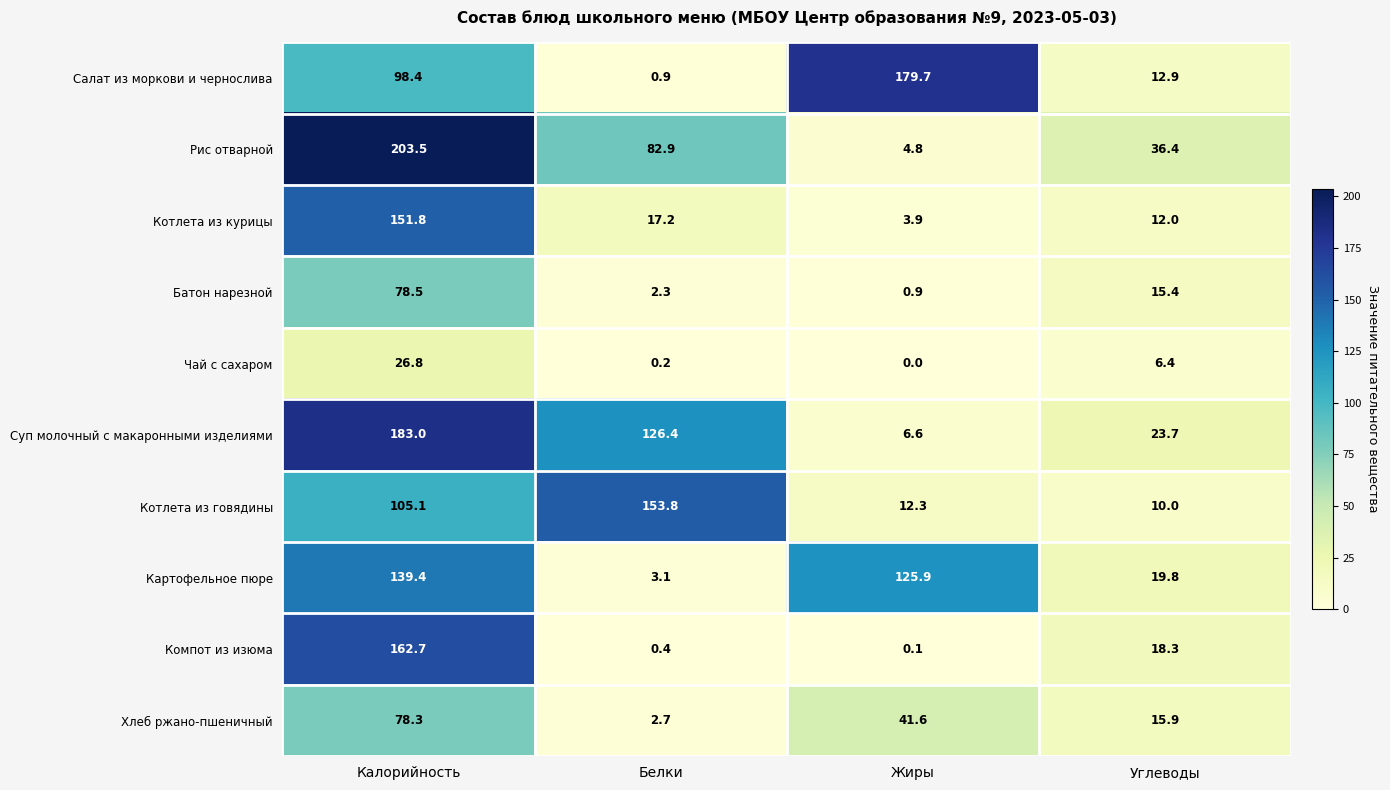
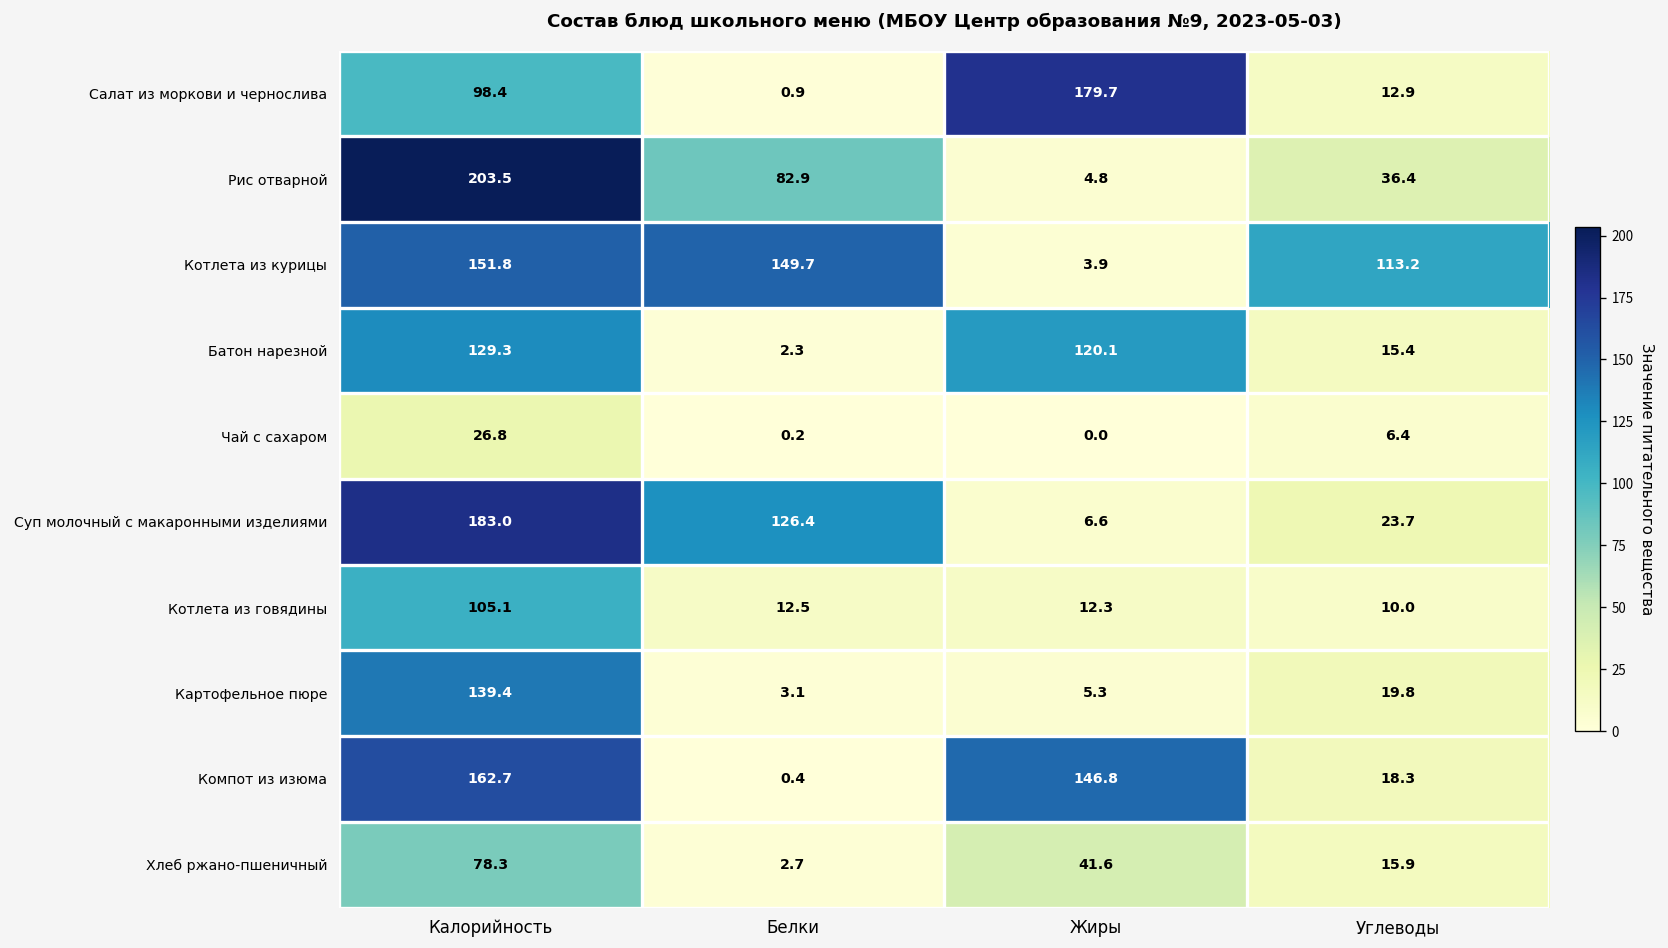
Котлета из курицы, Белки: 17.2 -> 149.7
Котлета из курицы, Углеводы: 12.0 -> 113.2
Батон нарезной, Калорийность: 78.5 -> 129.3
Батон нарезной, Жиры: 0.9 -> 120.1
Котлета из говядины, Белки: 153.8 -> 12.5
Картофельное пюре, Жиры: 125.9 -> 5.3
Компот из изюма, Жиры: 0.1 -> 146.8
